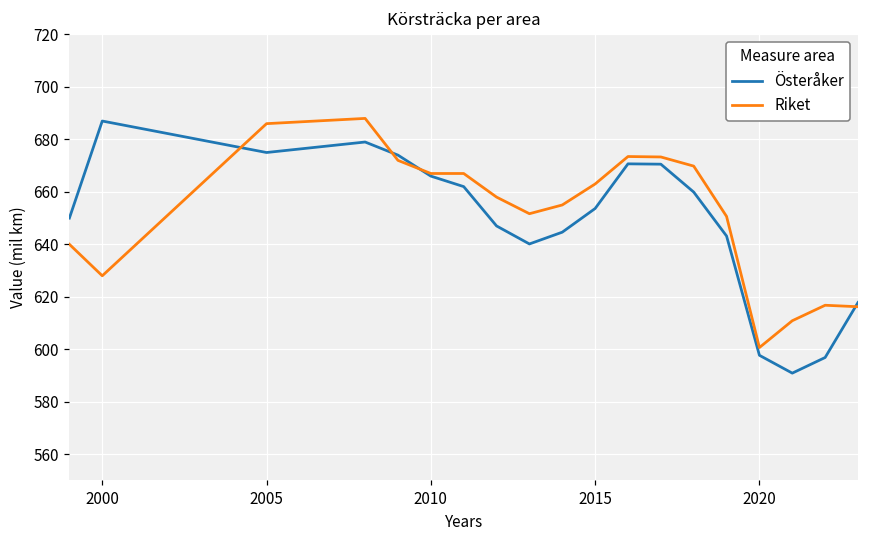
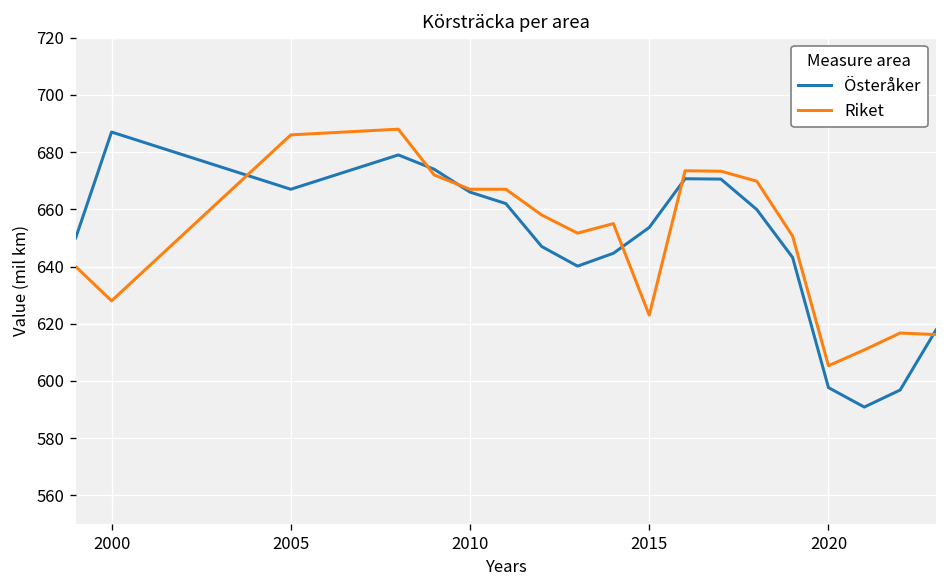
Österåker, 2005: 675 -> 667
Riket, 2015: 663 -> 623
Riket, 2020: 601 -> 605
